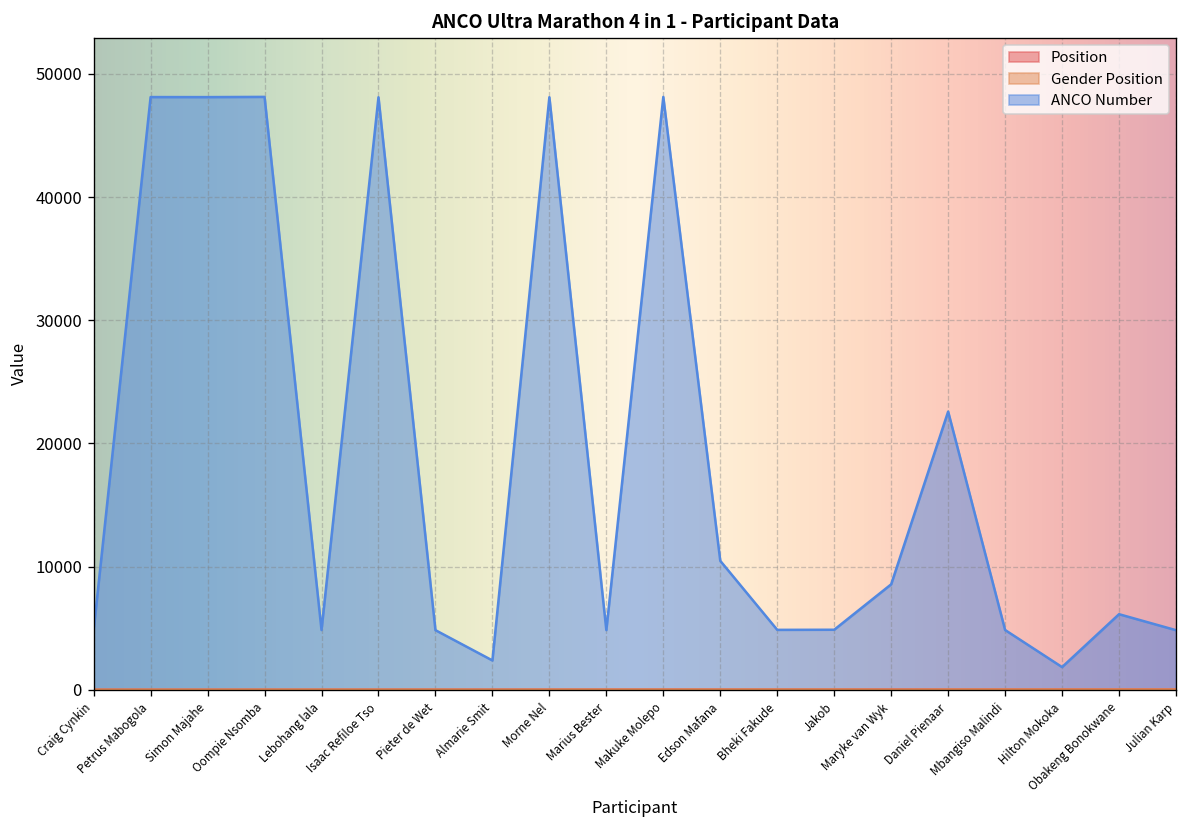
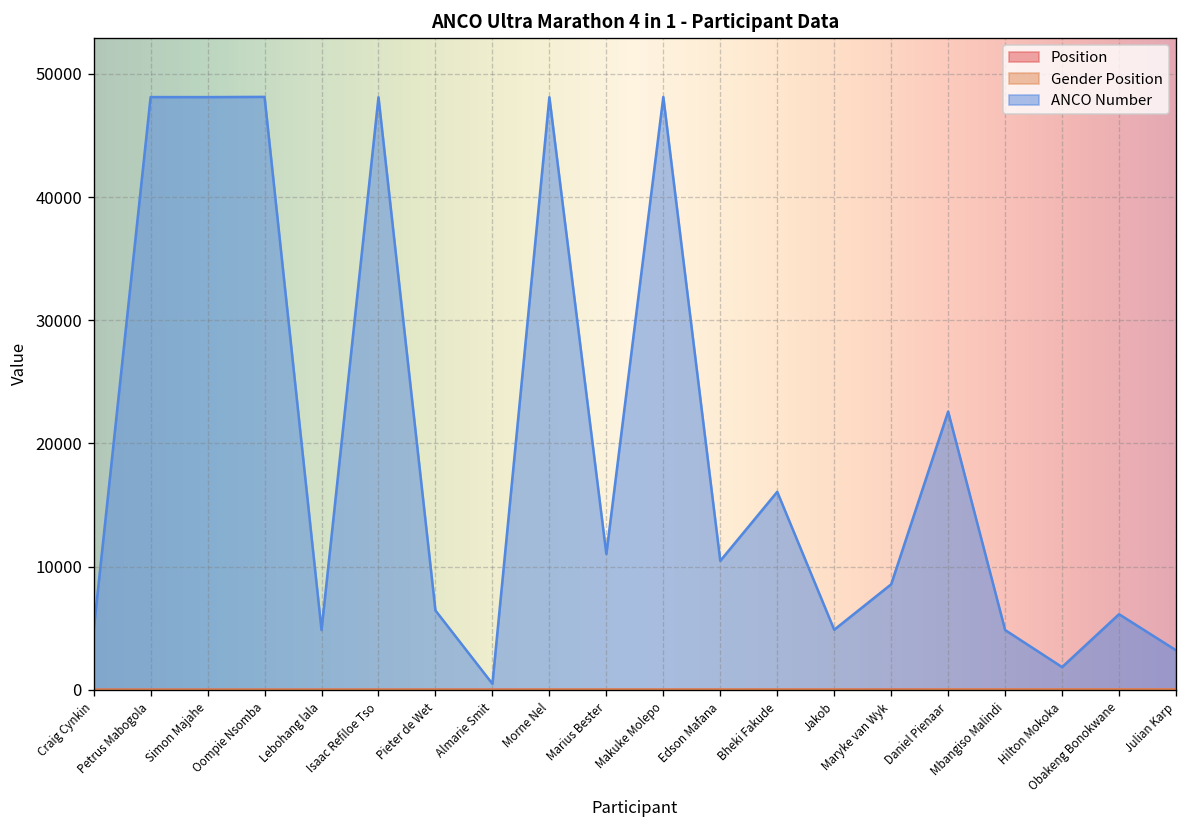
ANCO Number, Pieter de Wet: 4800 -> 6400
ANCO Number, Almarie Smit: 2400 -> 500
ANCO Number, Marius Bester: 4800 -> 11000
ANCO Number, Bheki Fakude: 4900 -> 16100
ANCO Number, Julian Karp: 4800 -> 3200
